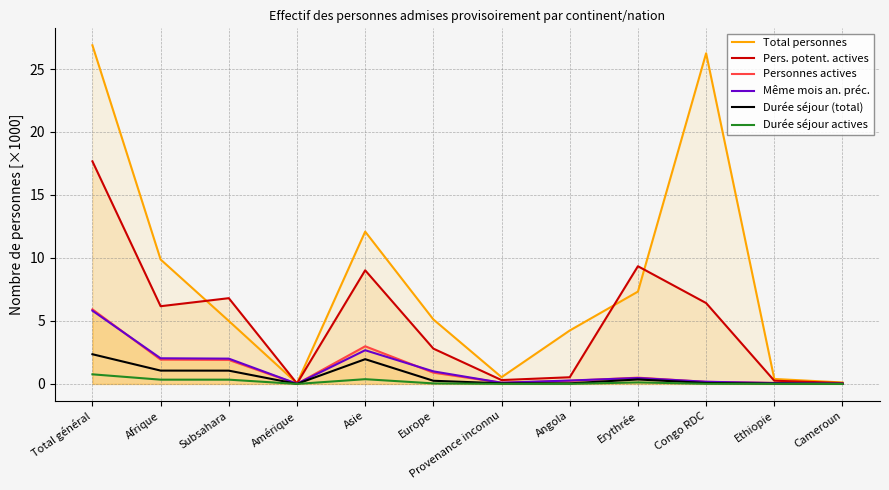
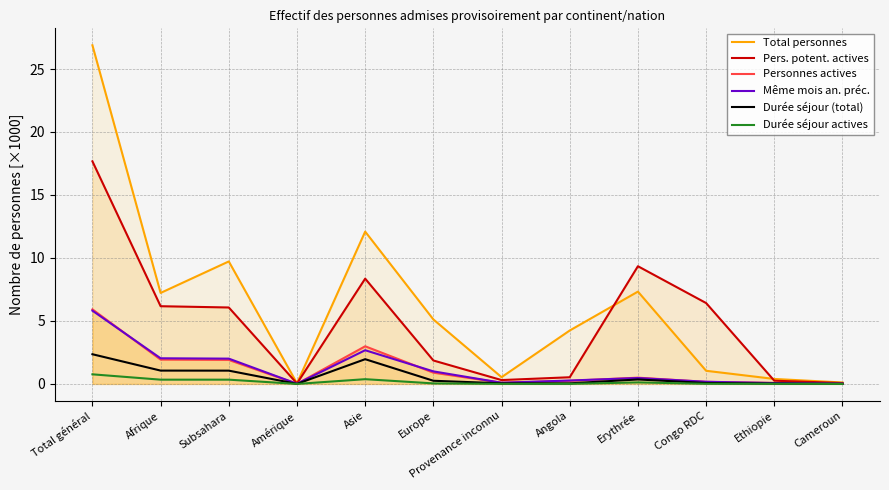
Total personnes, Afrique: 9.9 -> 7.2
Total personnes, Subsahara: 5.0 -> 9.7
Pers. potent. actives, Subsahara: 6.8 -> 6.1
Pers. potent. actives, Asie: 9.0 -> 8.4
Pers. potent. actives, Europe: 2.8 -> 1.9
Total personnes, Congo RDC: 26.2 -> 1.0
